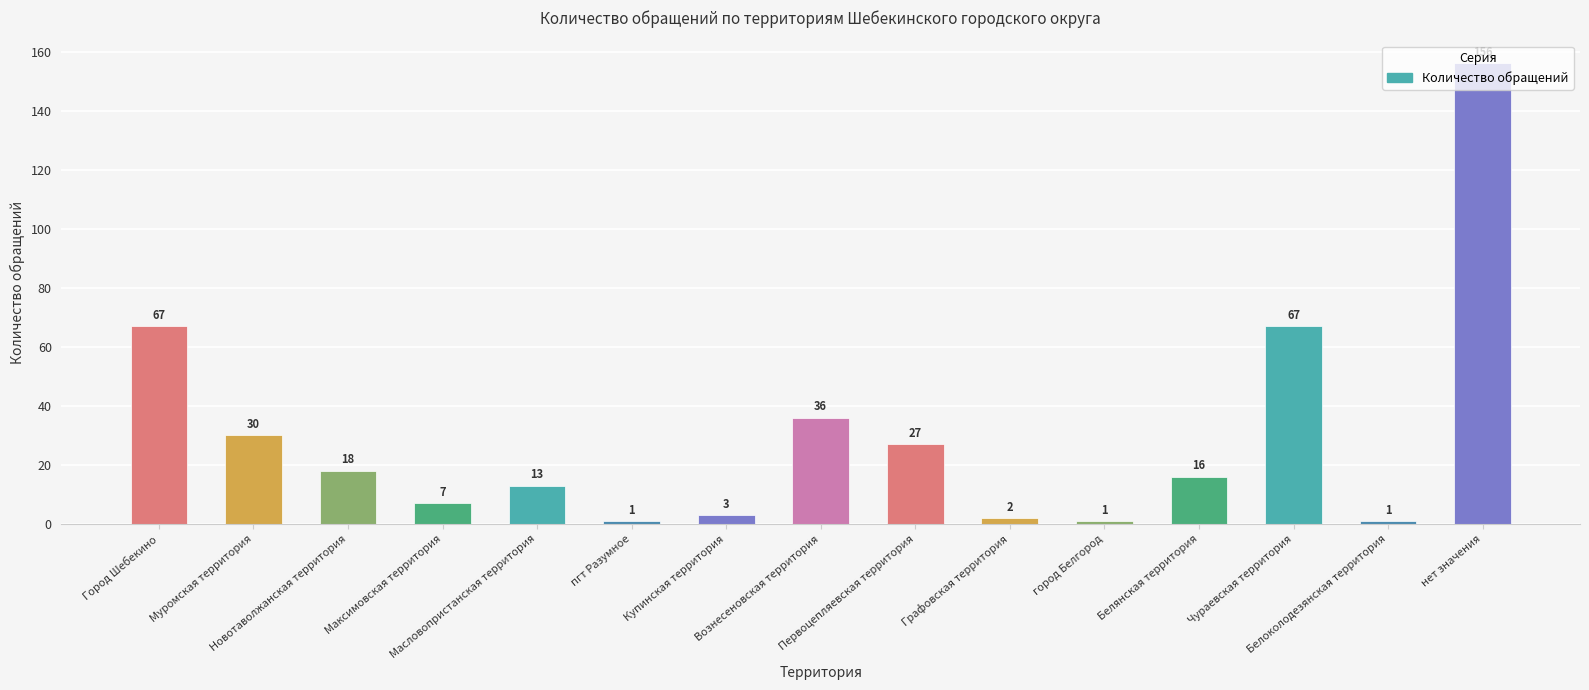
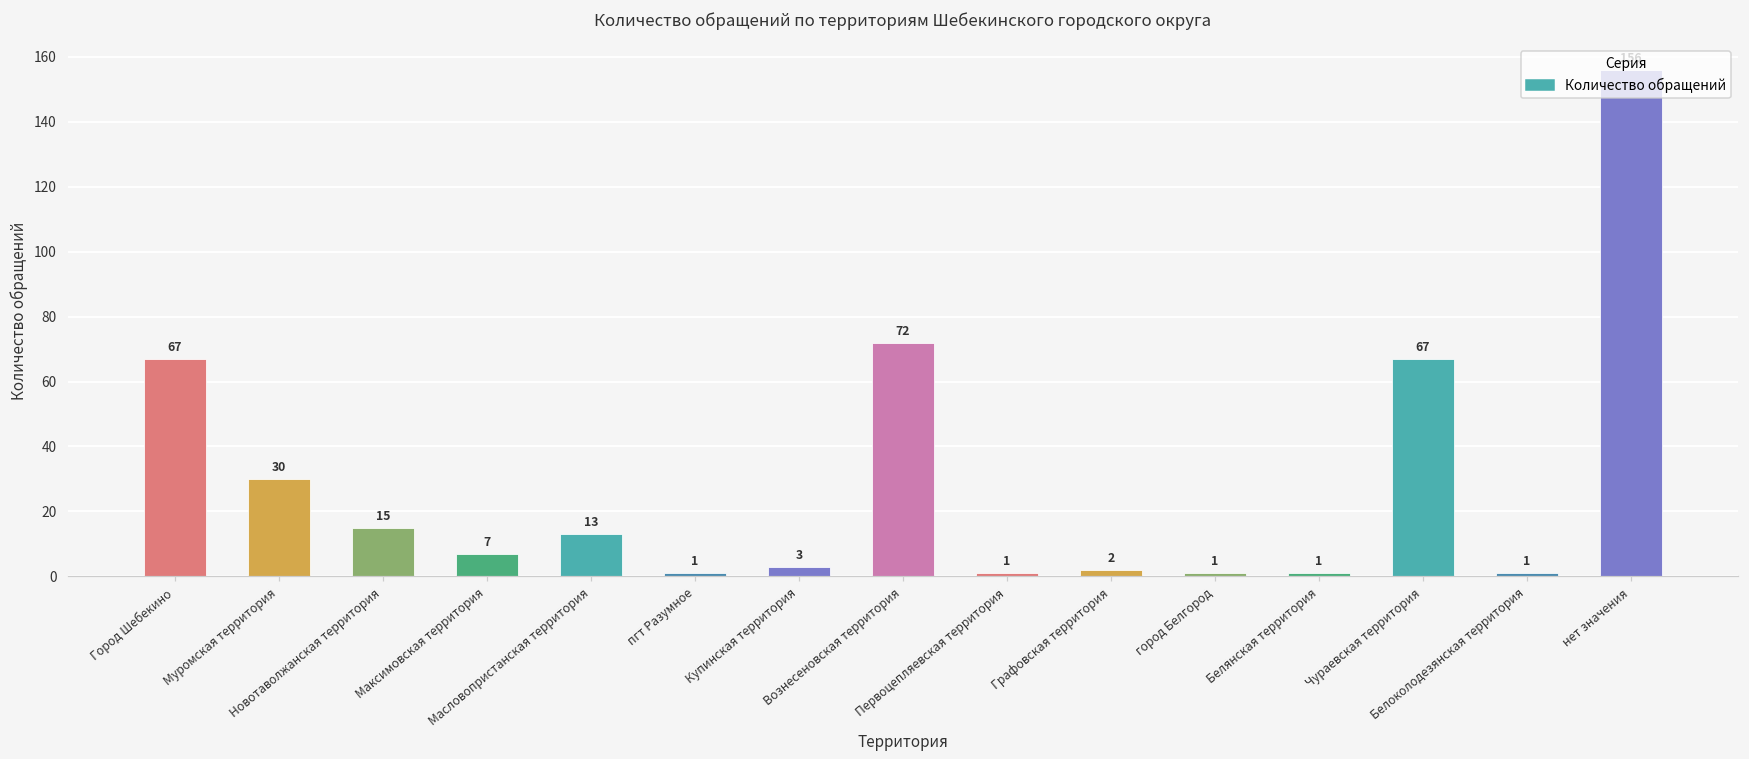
Новотаволжанская территория: 18 -> 15
Вознесеновская территория: 36 -> 72
Первоцепляевская территория: 27 -> 1
Белянская территория: 16 -> 1
